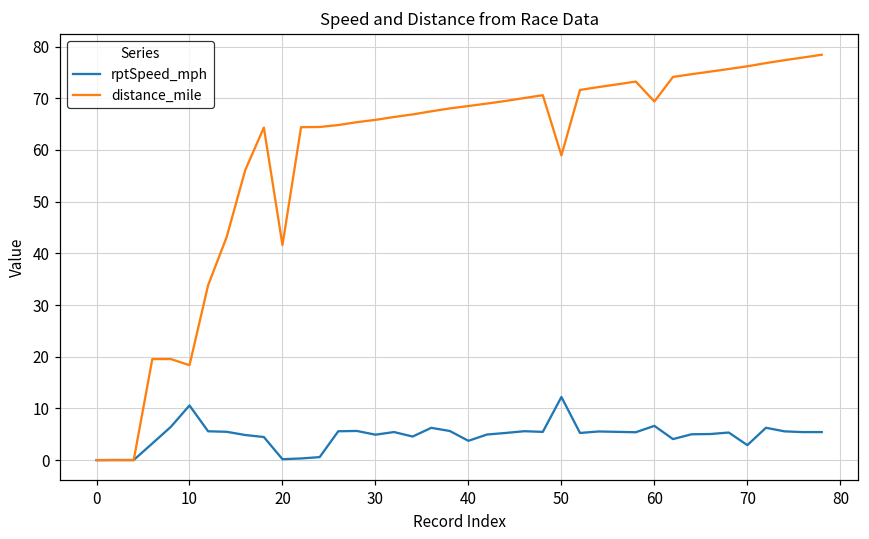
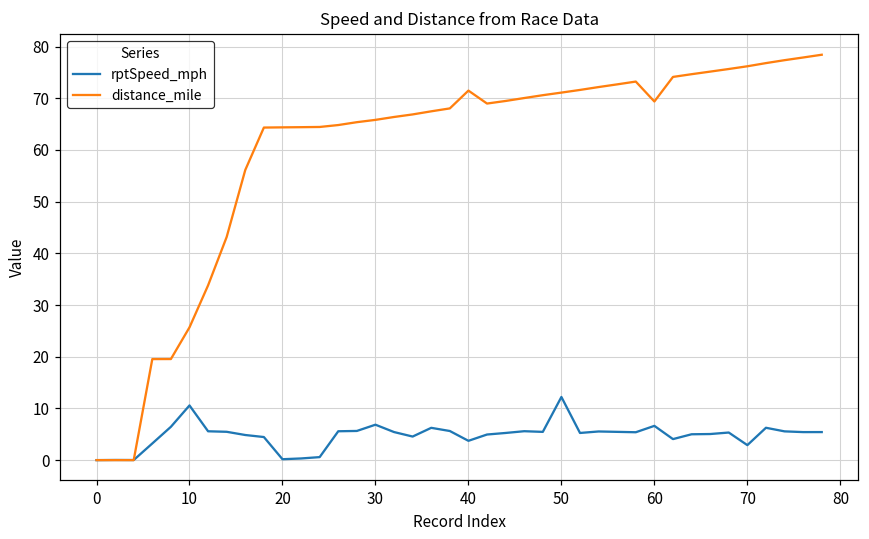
distance_mile, 10: 18 -> 26
distance_mile, 20: 42 -> 64
rptSpeed_mph, 30: 5 -> 7
distance_mile, 40: 69 -> 71
distance_mile, 50: 59 -> 71
